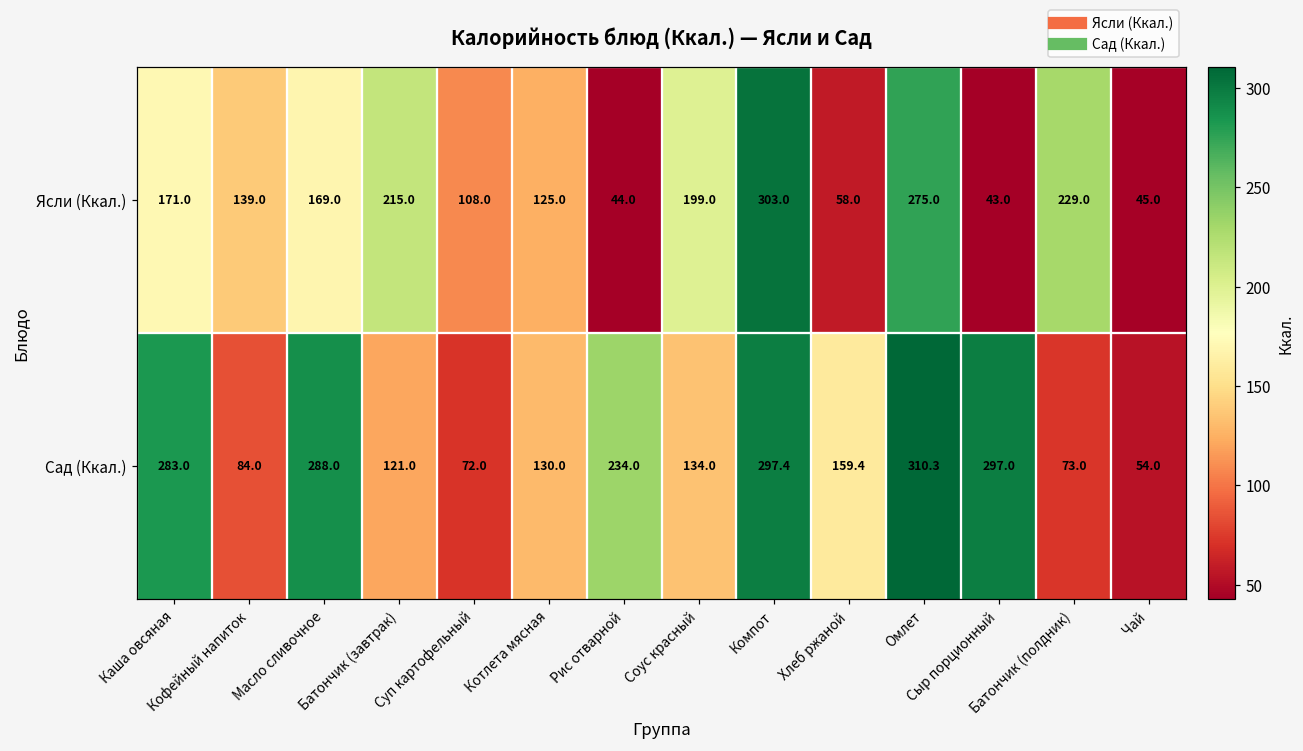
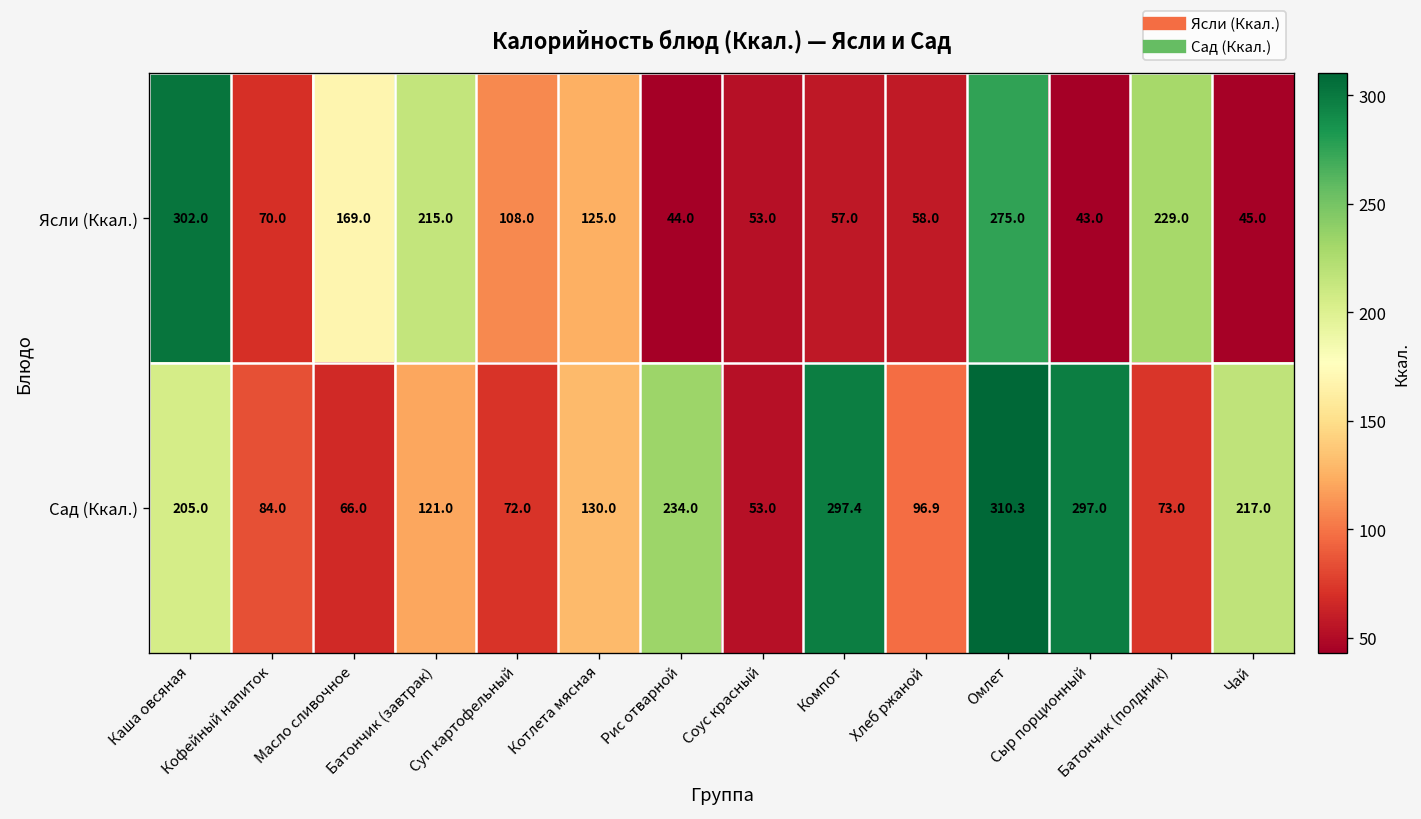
Ясли (Ккал.), Каша овсяная: 171.0 -> 302.0
Ясли (Ккал.), Кофейный напиток: 139.0 -> 70.0
Ясли (Ккал.), Соус красный: 199.0 -> 53.0
Ясли (Ккал.), Компот: 303.0 -> 57.0
Сад (Ккал.), Каша овсяная: 283.0 -> 205.0
Сад (Ккал.), Масло сливочное: 288.0 -> 66.0
Сад (Ккал.), Соус красный: 134.0 -> 53.0
Сад (Ккал.), Хлеб ржаной: 159.4 -> 96.9
Сад (Ккал.), Чай: 54.0 -> 217.0
